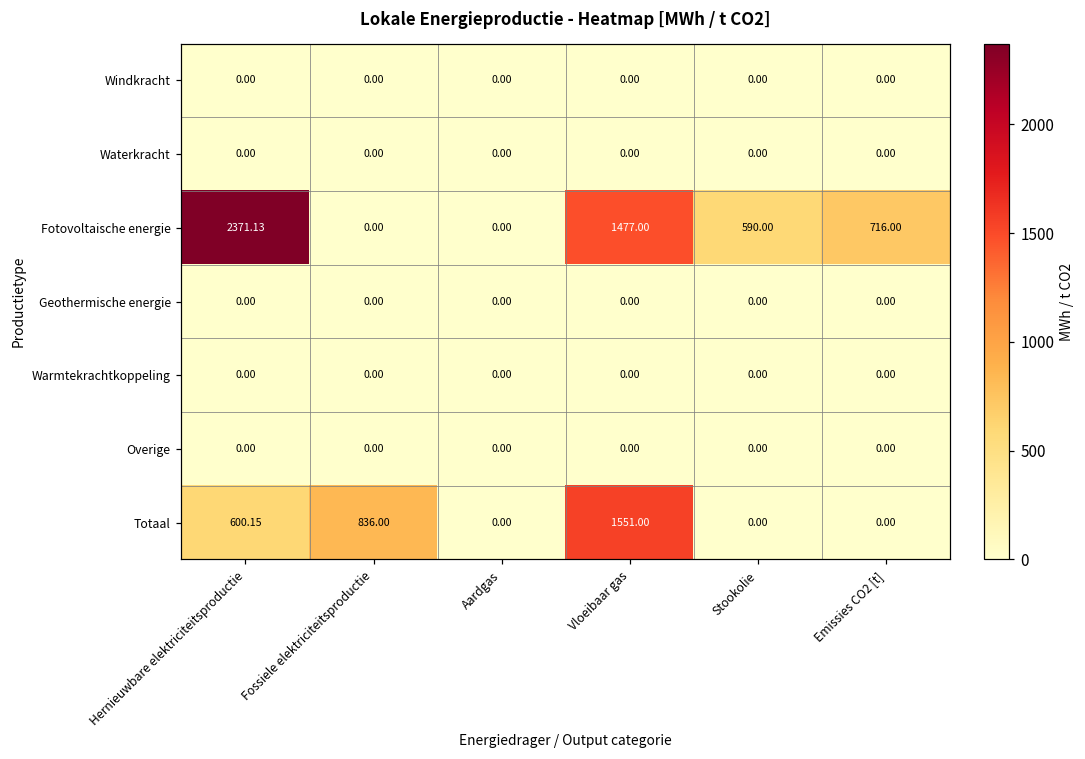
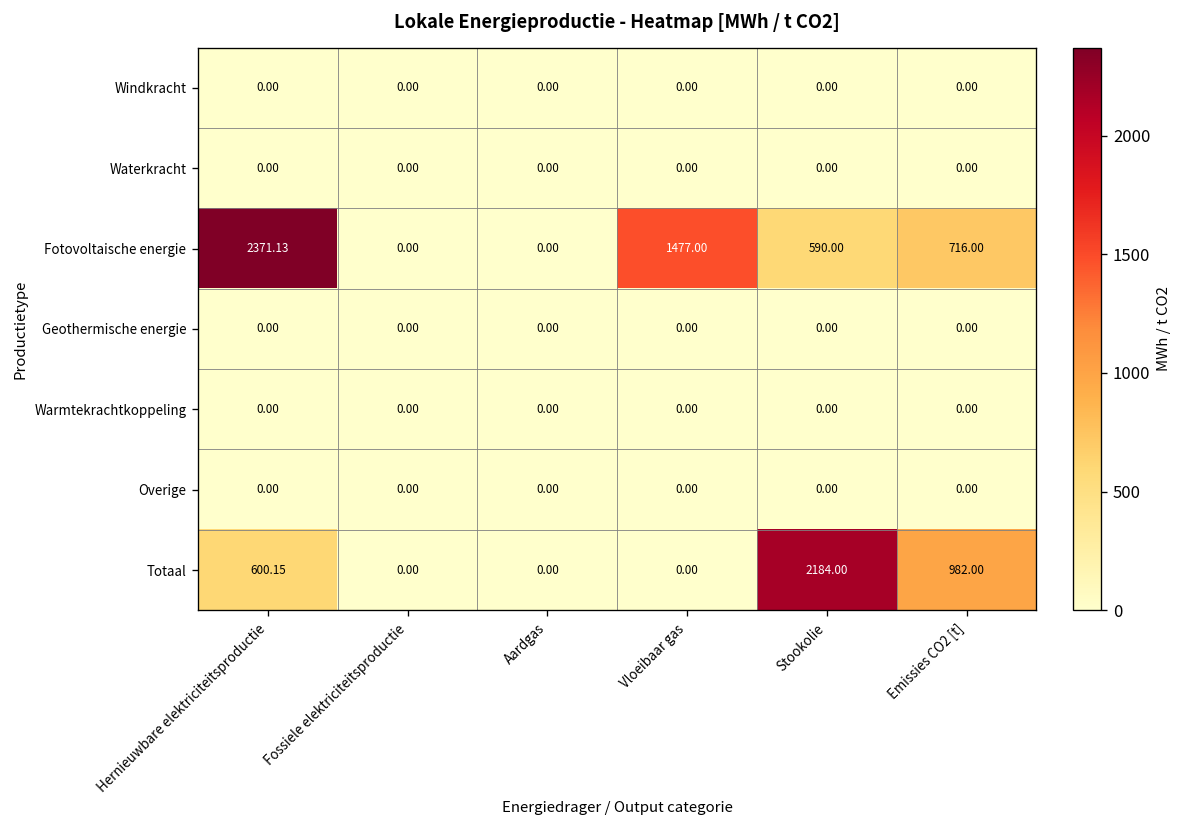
Totaal, Fossiele elektriciteitsproductie: 836.00 -> 0.00
Totaal, Vloeibaar gas: 1551.00 -> 0.00
Totaal, Stookolie: 0.00 -> 2184.00
Totaal, Emissies CO2 [t]: 0.00 -> 982.00
